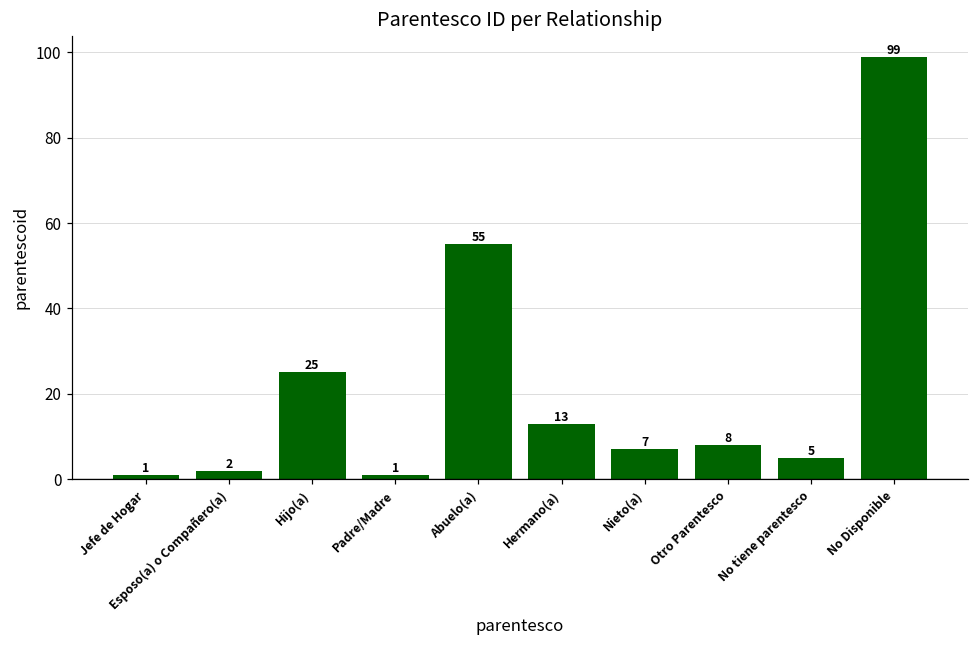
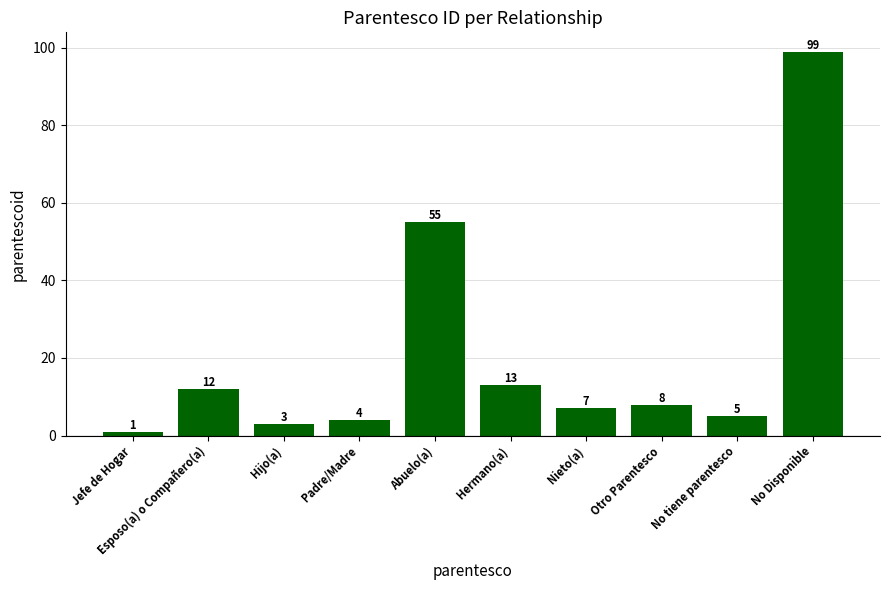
Esposo(a) o Compañero(a): 2 -> 12
Hijo(a): 25 -> 3
Padre/Madre: 1 -> 4
